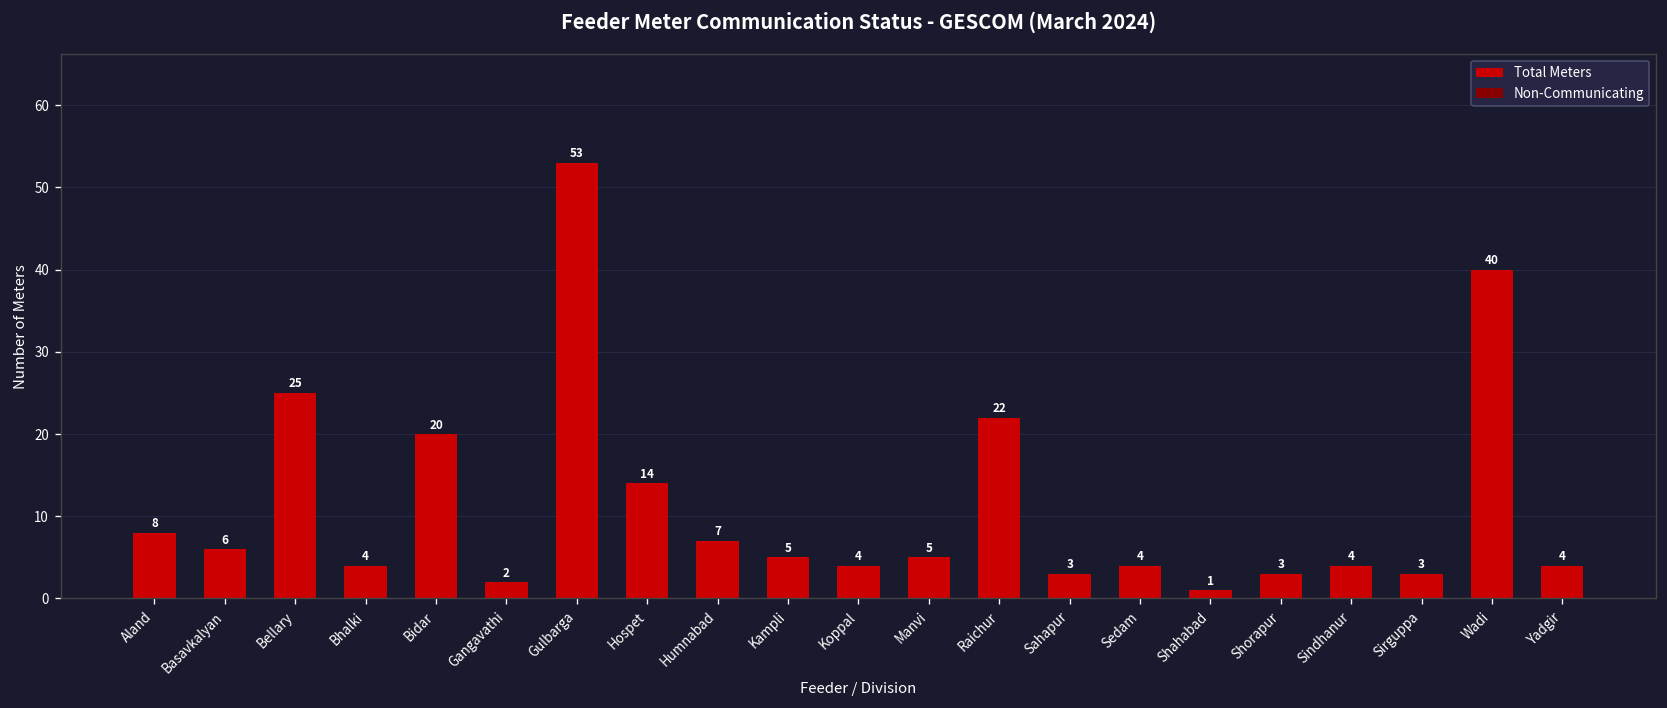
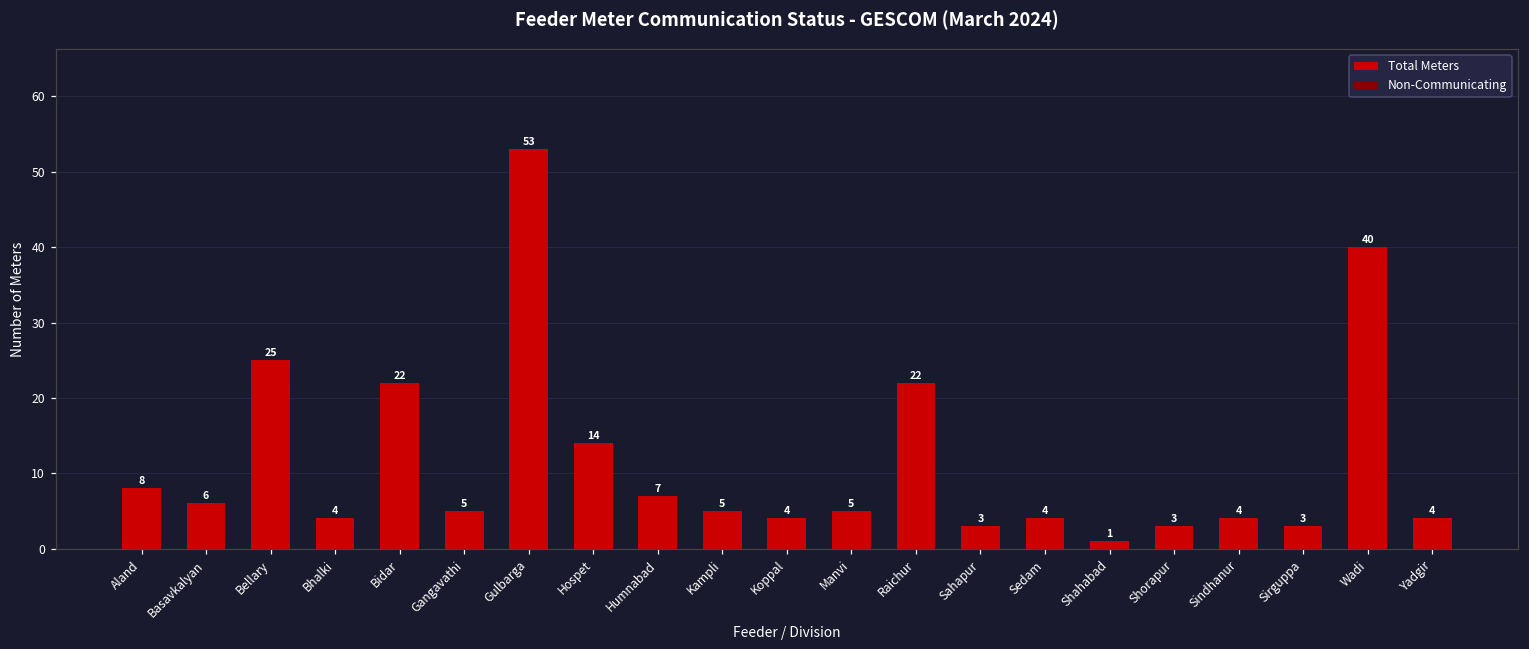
Total Meters, Bidar: 20 -> 22
Total Meters, Gangavathi: 2 -> 5
